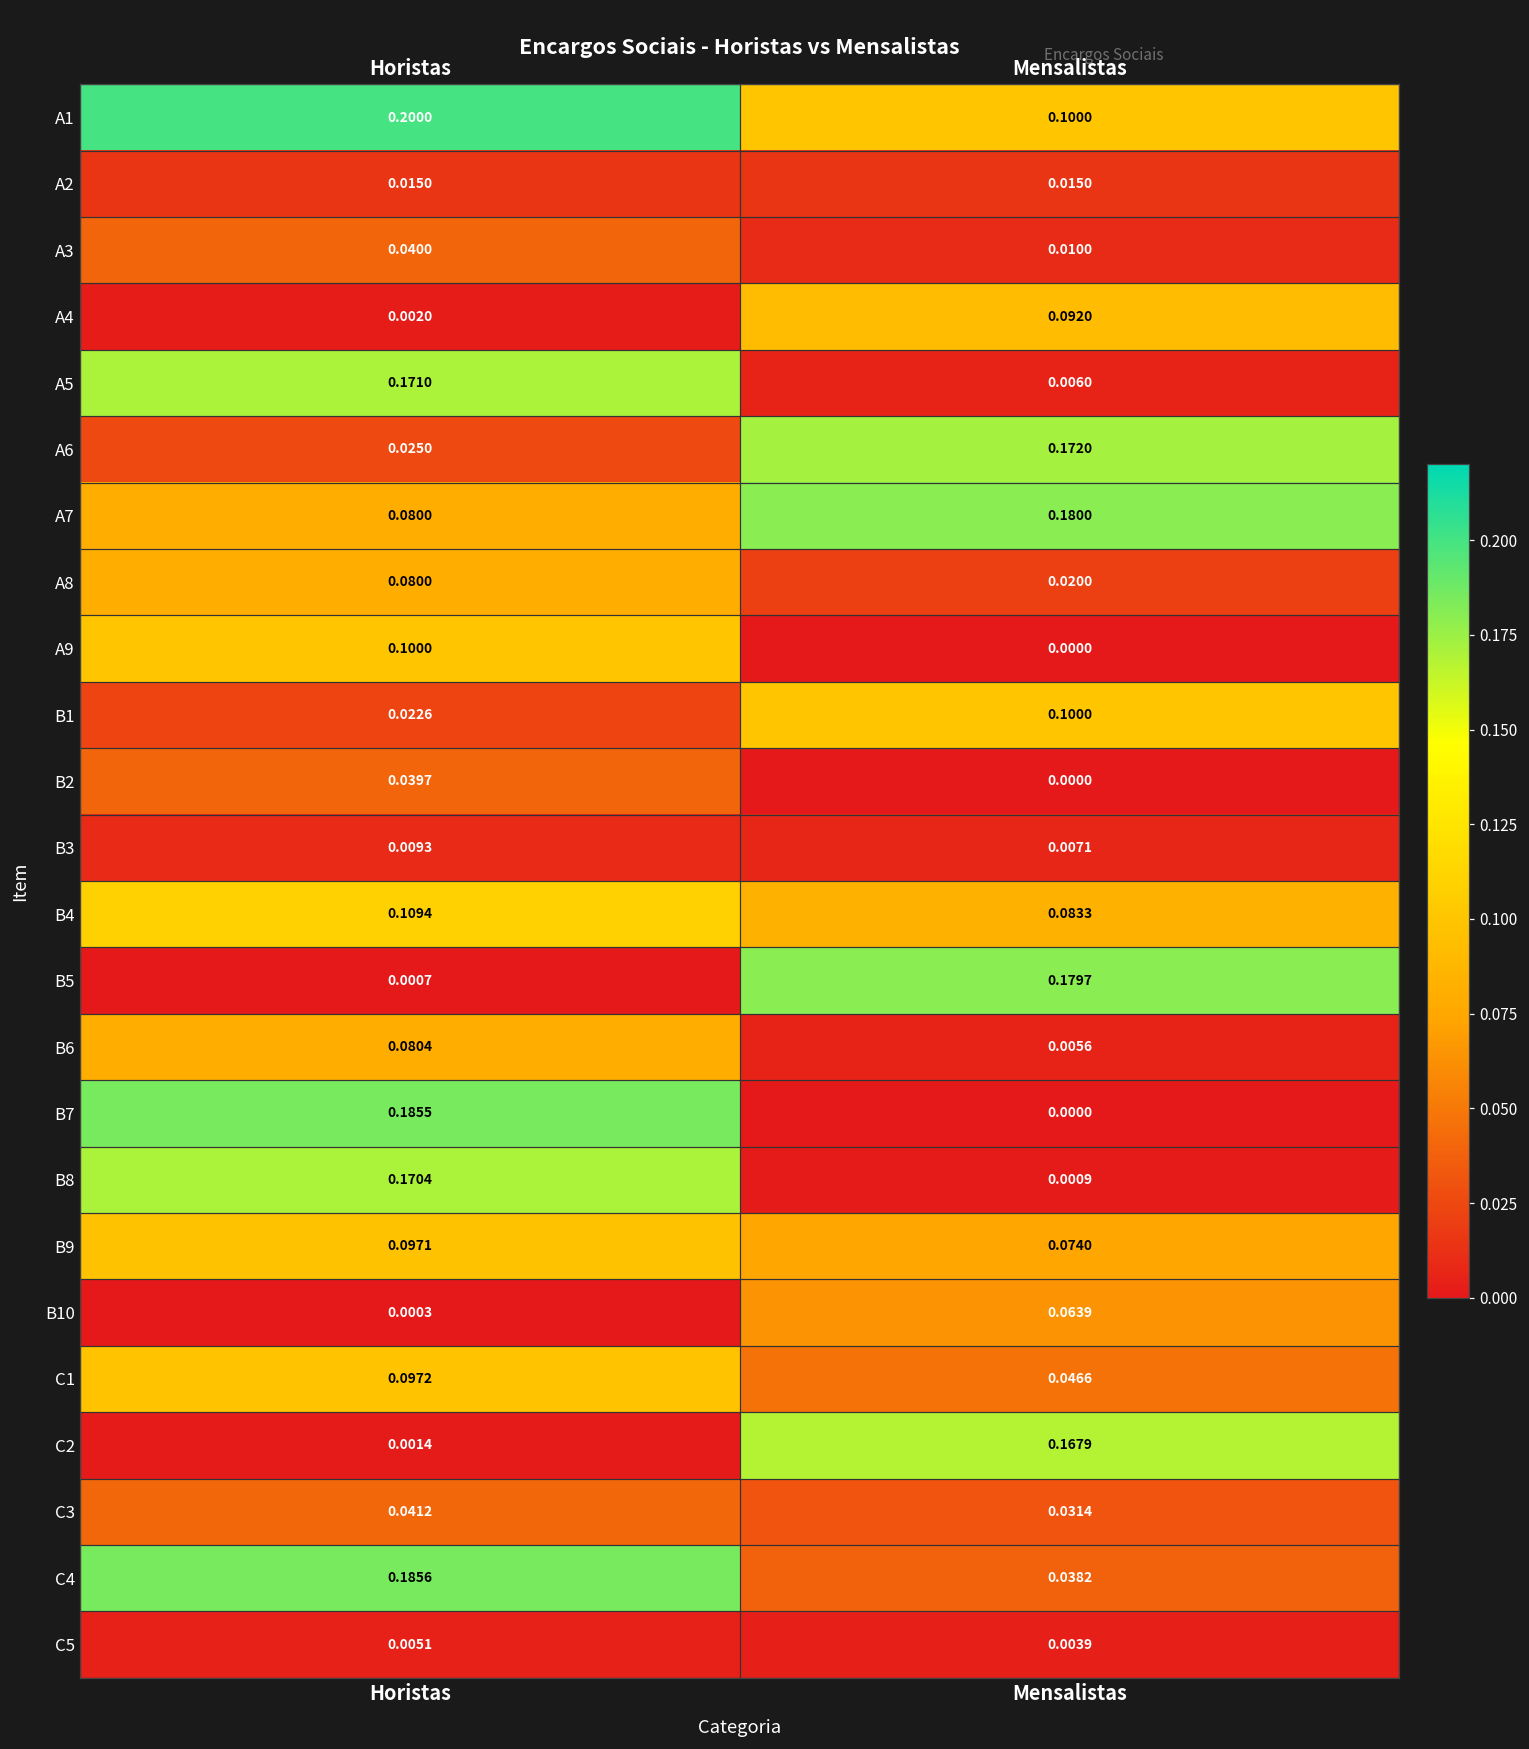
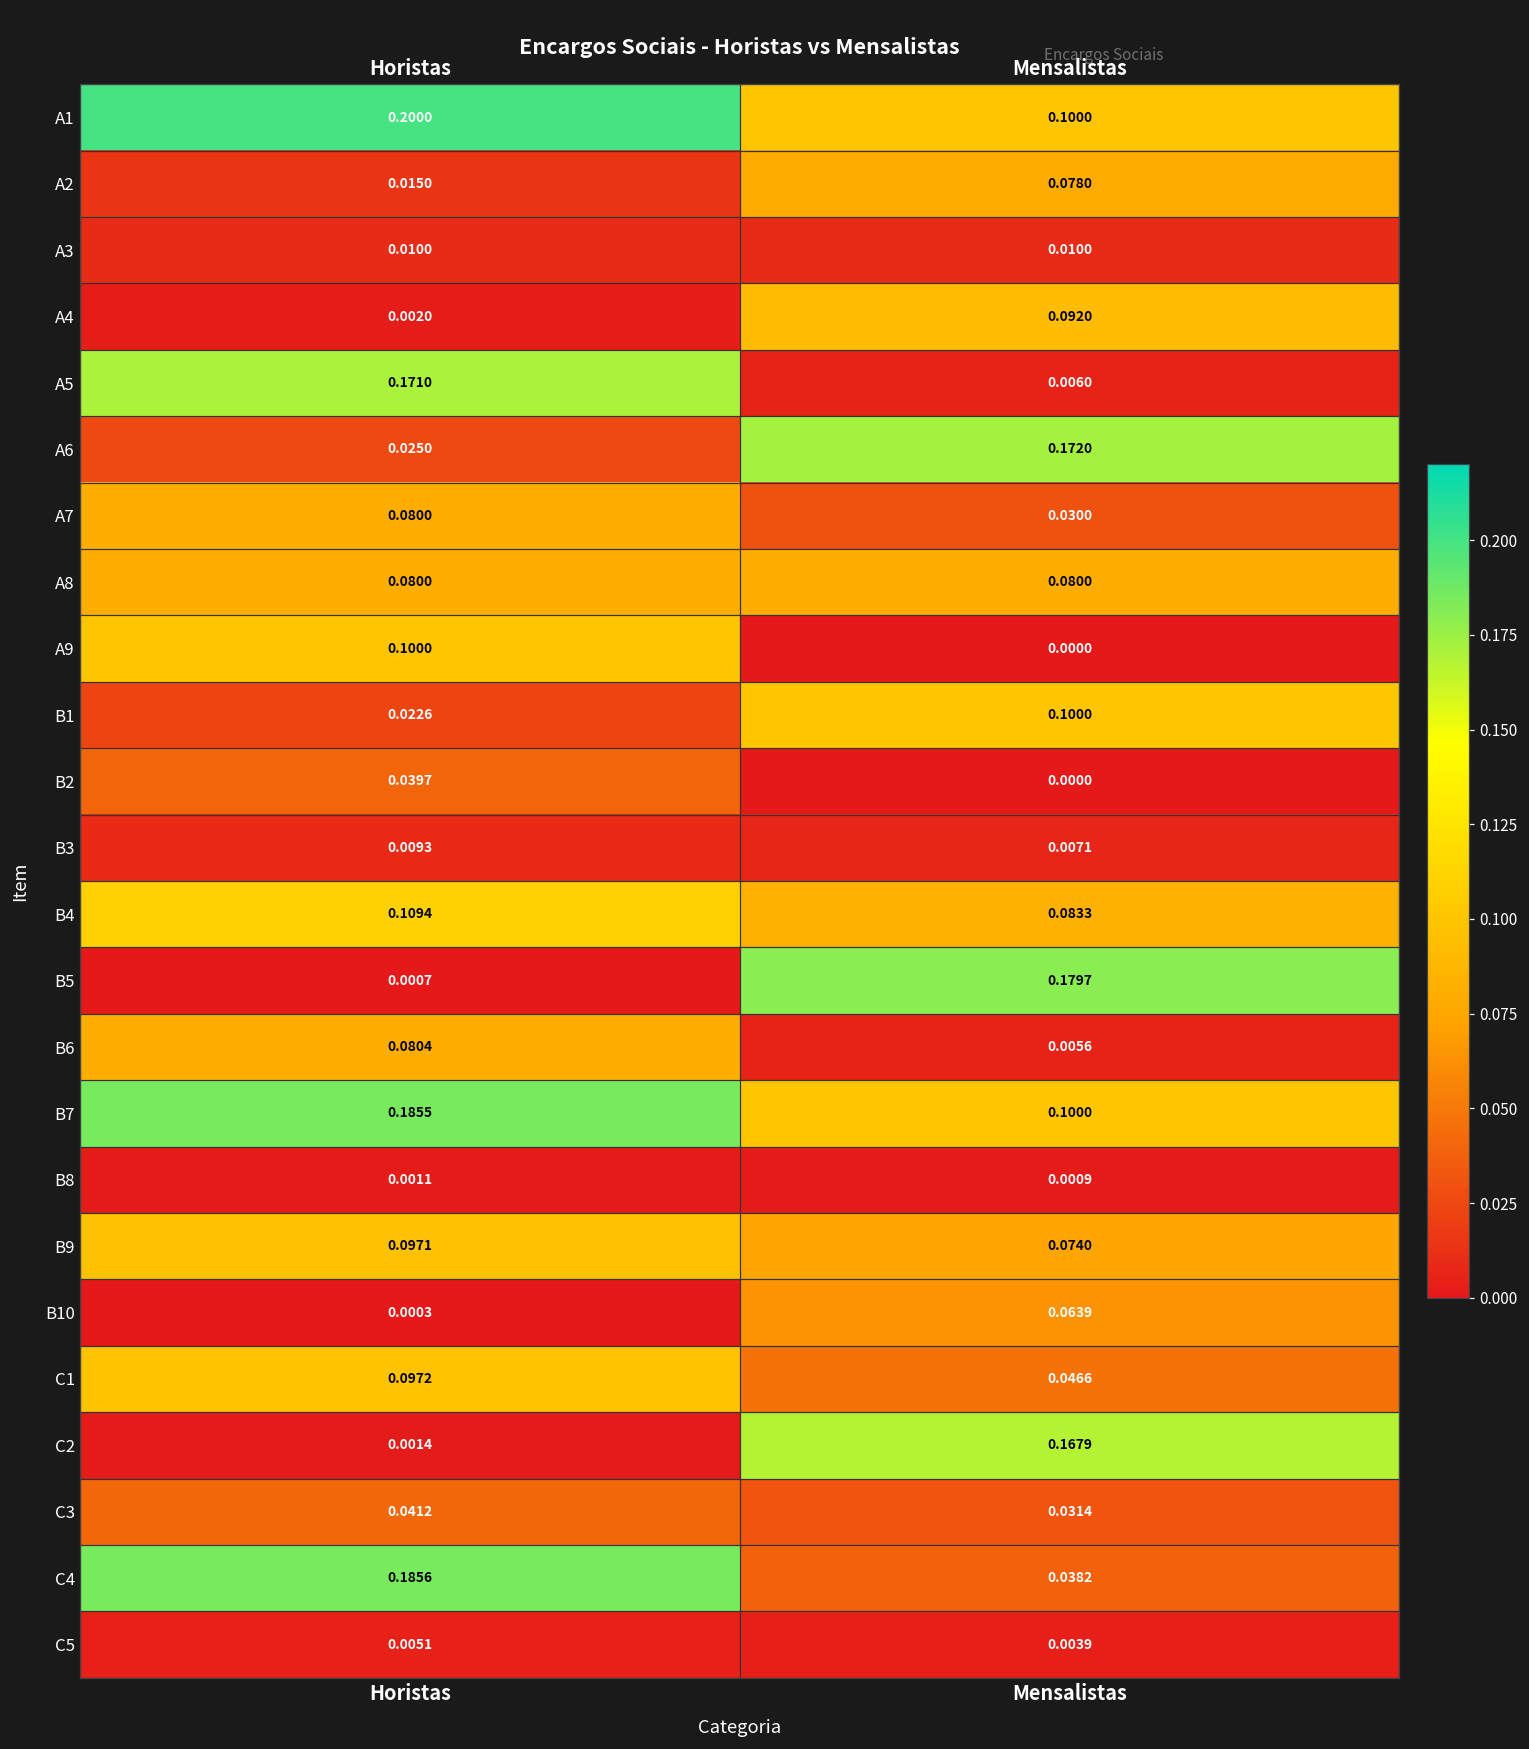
A2, Mensalistas: 0.0150 -> 0.0780
A3, Horistas: 0.0400 -> 0.0100
A7, Mensalistas: 0.1800 -> 0.0300
A8, Mensalistas: 0.0200 -> 0.0800
B7, Mensalistas: 0.0000 -> 0.1000
B8, Horistas: 0.1704 -> 0.0011
